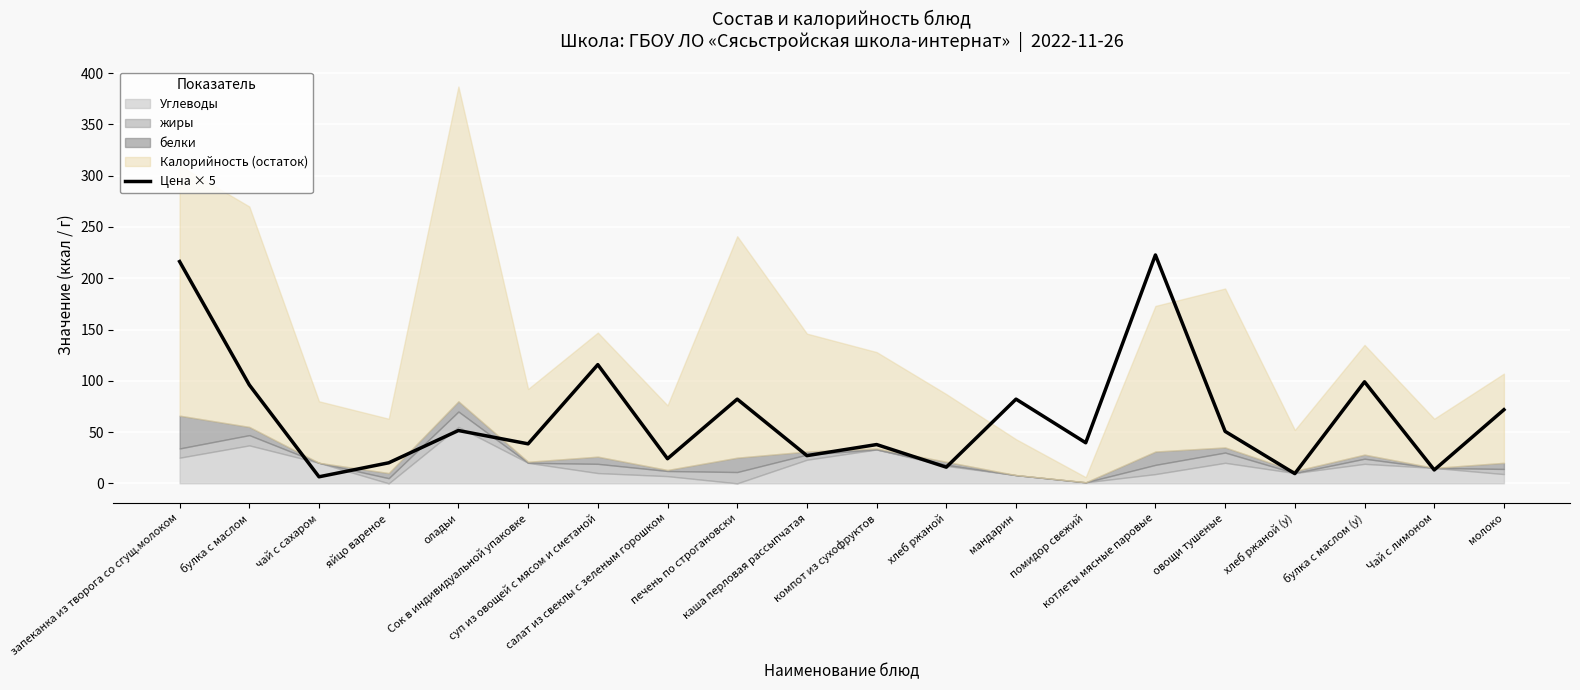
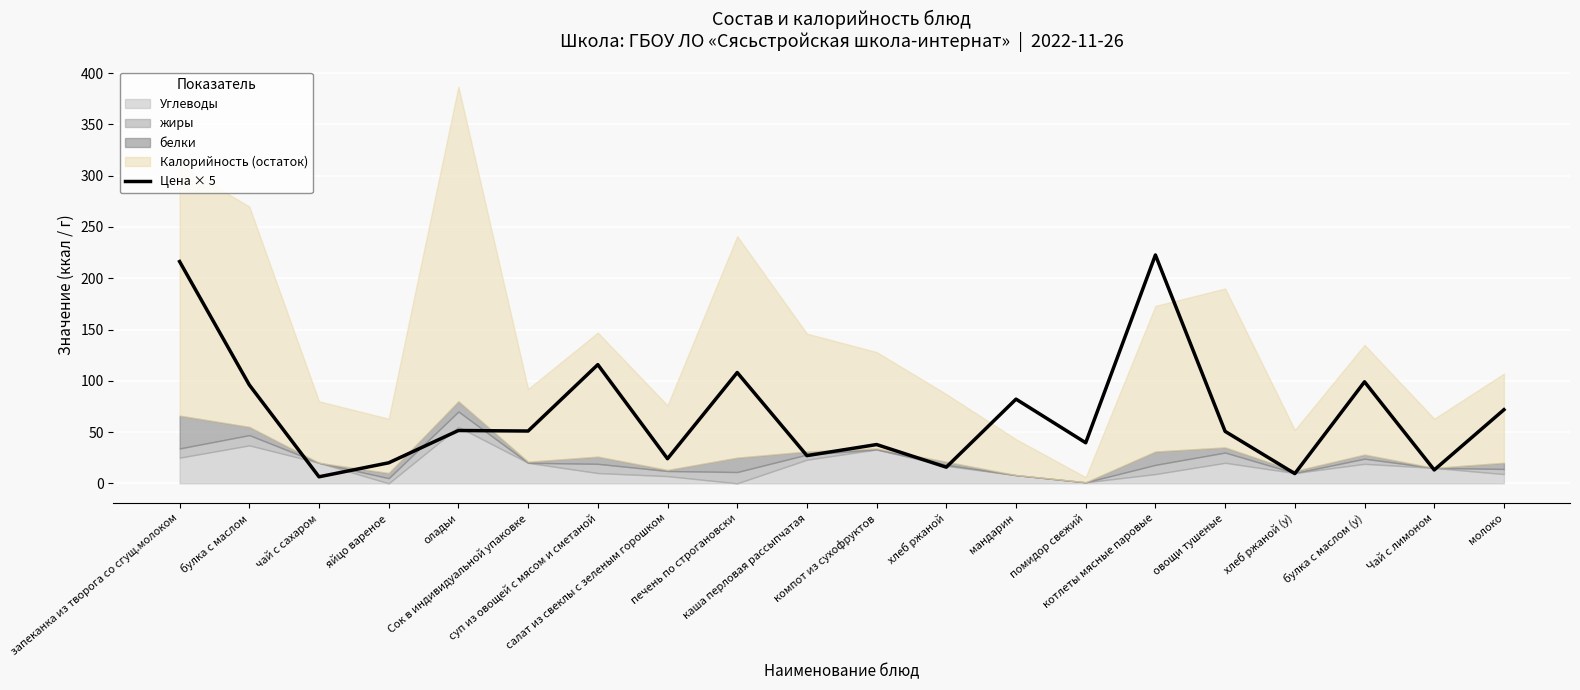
Цена × 5, Сок в индивидуальной упаковке: 39 -> 51
Цена × 5, печень по строгановски: 82 -> 108
